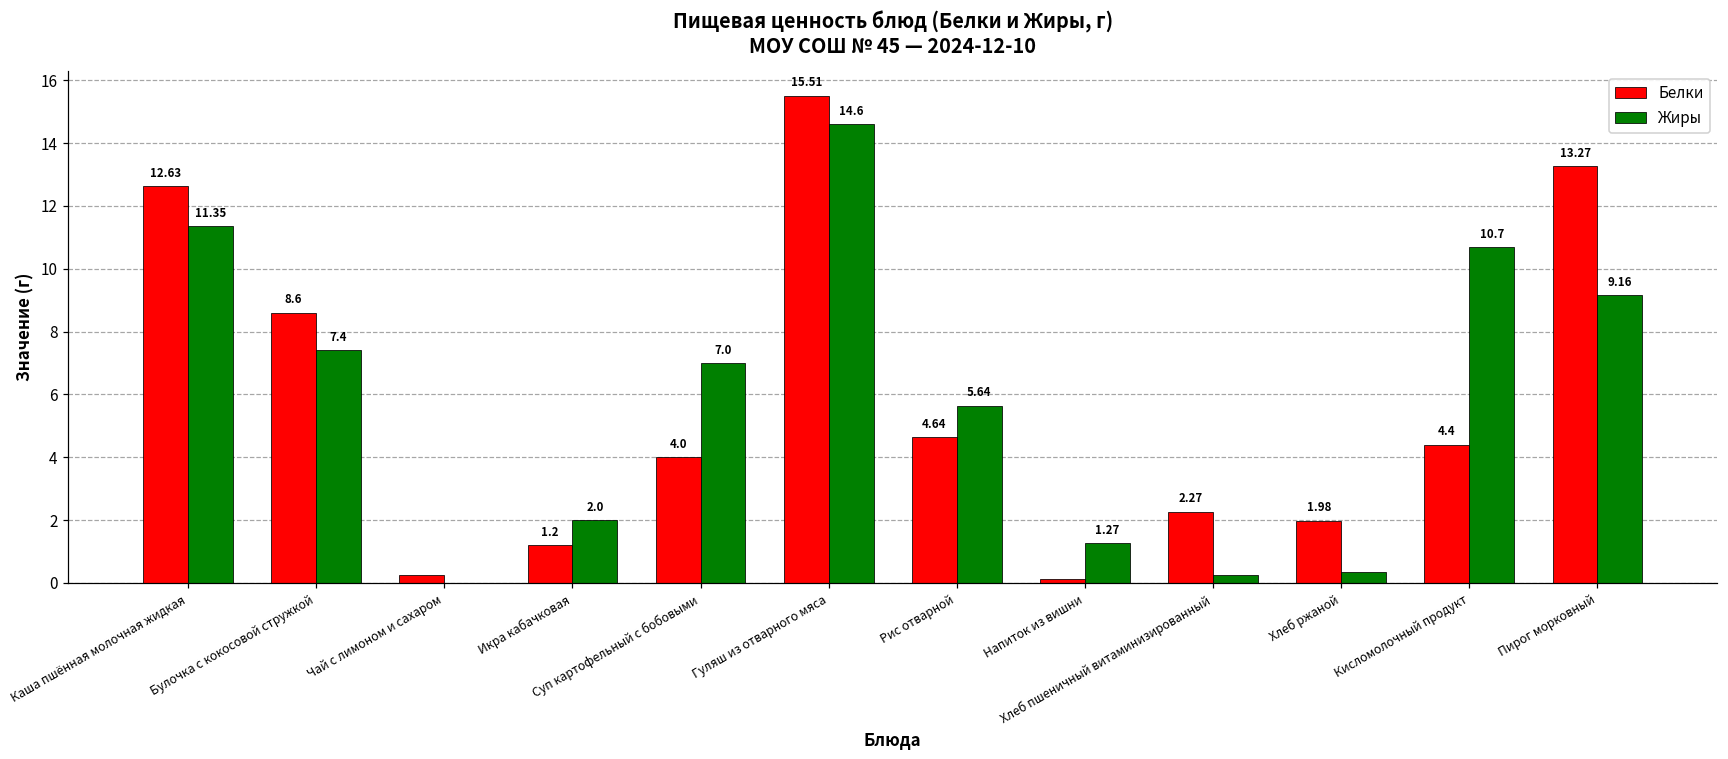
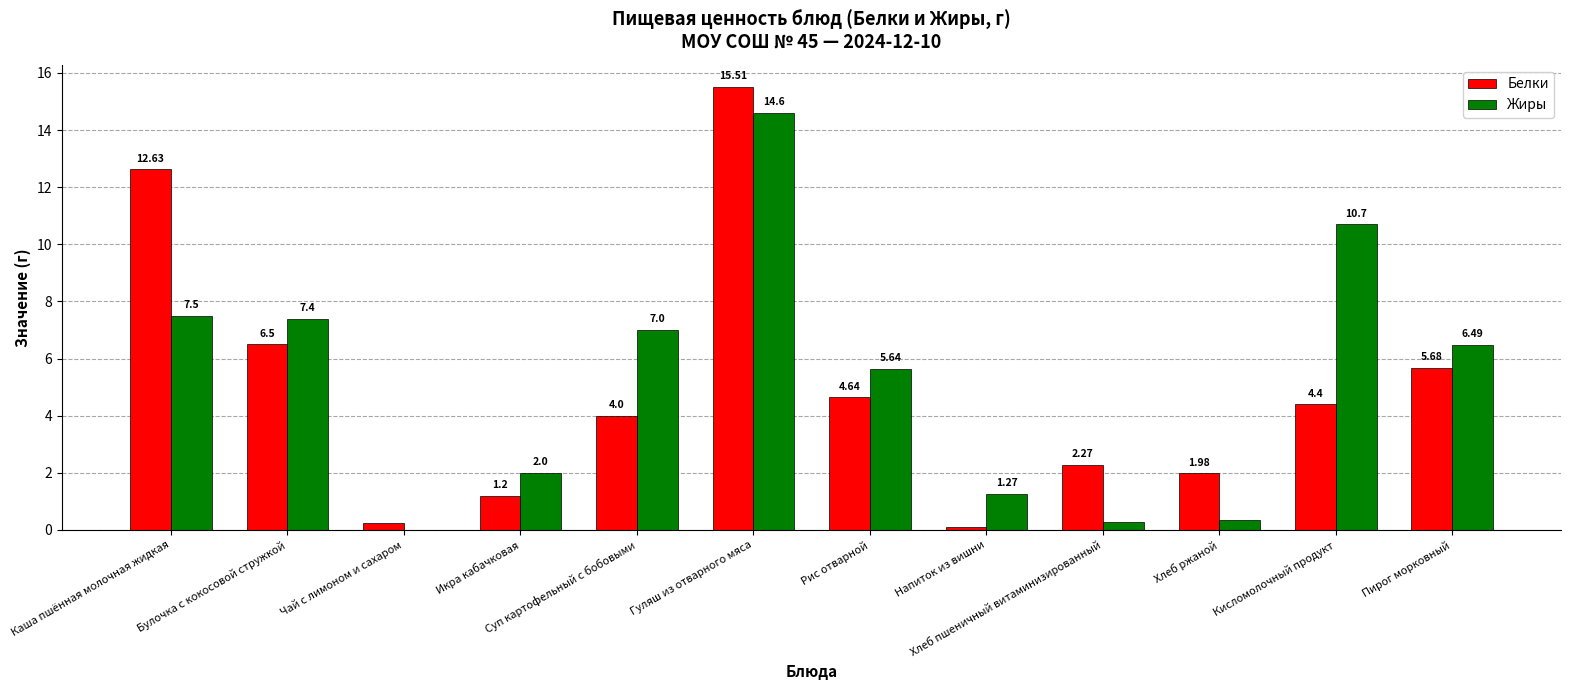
Жиры, Каша пшённая молочная жидкая: 11.35 -> 7.5
Белки, Булочка с кокосовой стружкой: 8.6 -> 6.5
Белки, Пирог морковный: 13.27 -> 5.68
Жиры, Пирог морковный: 9.16 -> 6.49
